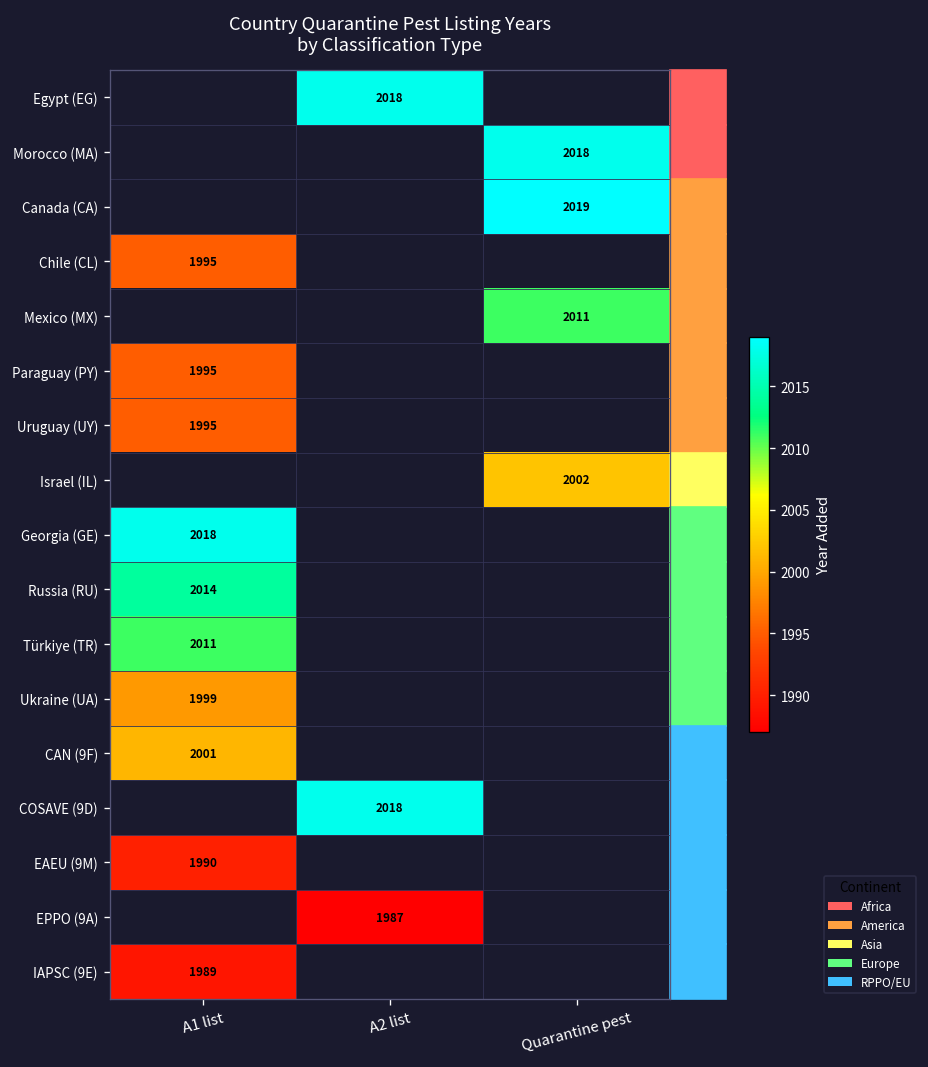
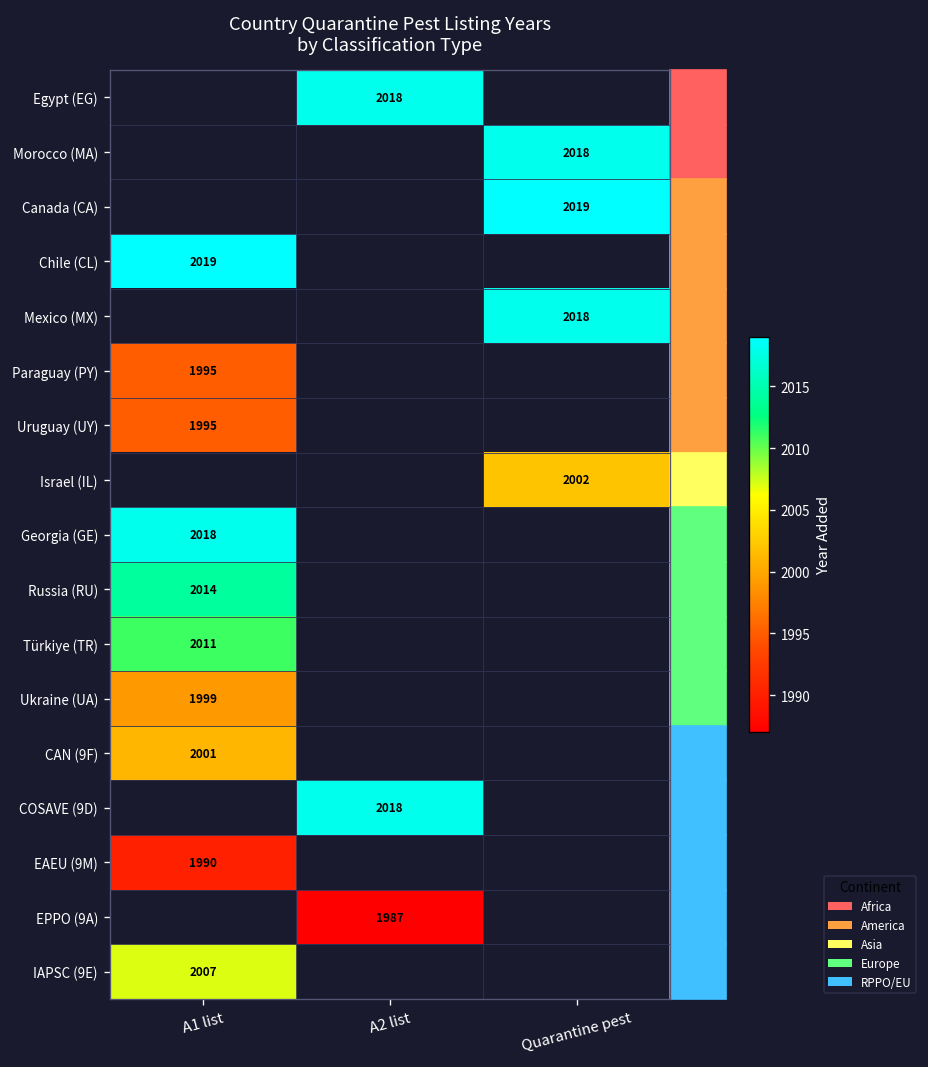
Chile (CL), A1 list: 1995 -> 2019
Mexico (MX), Quarantine pest: 2011 -> 2018
IAPSC (9E), A1 list: 1989 -> 2007
